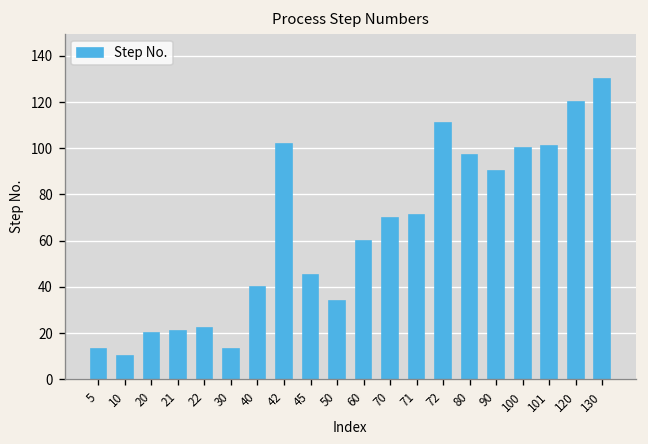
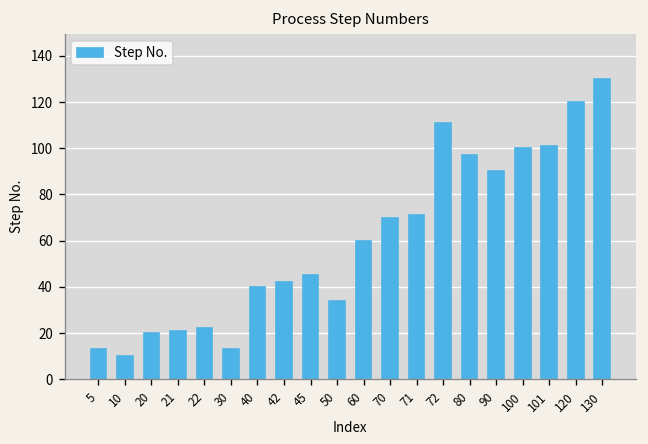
42: 102 -> 42
